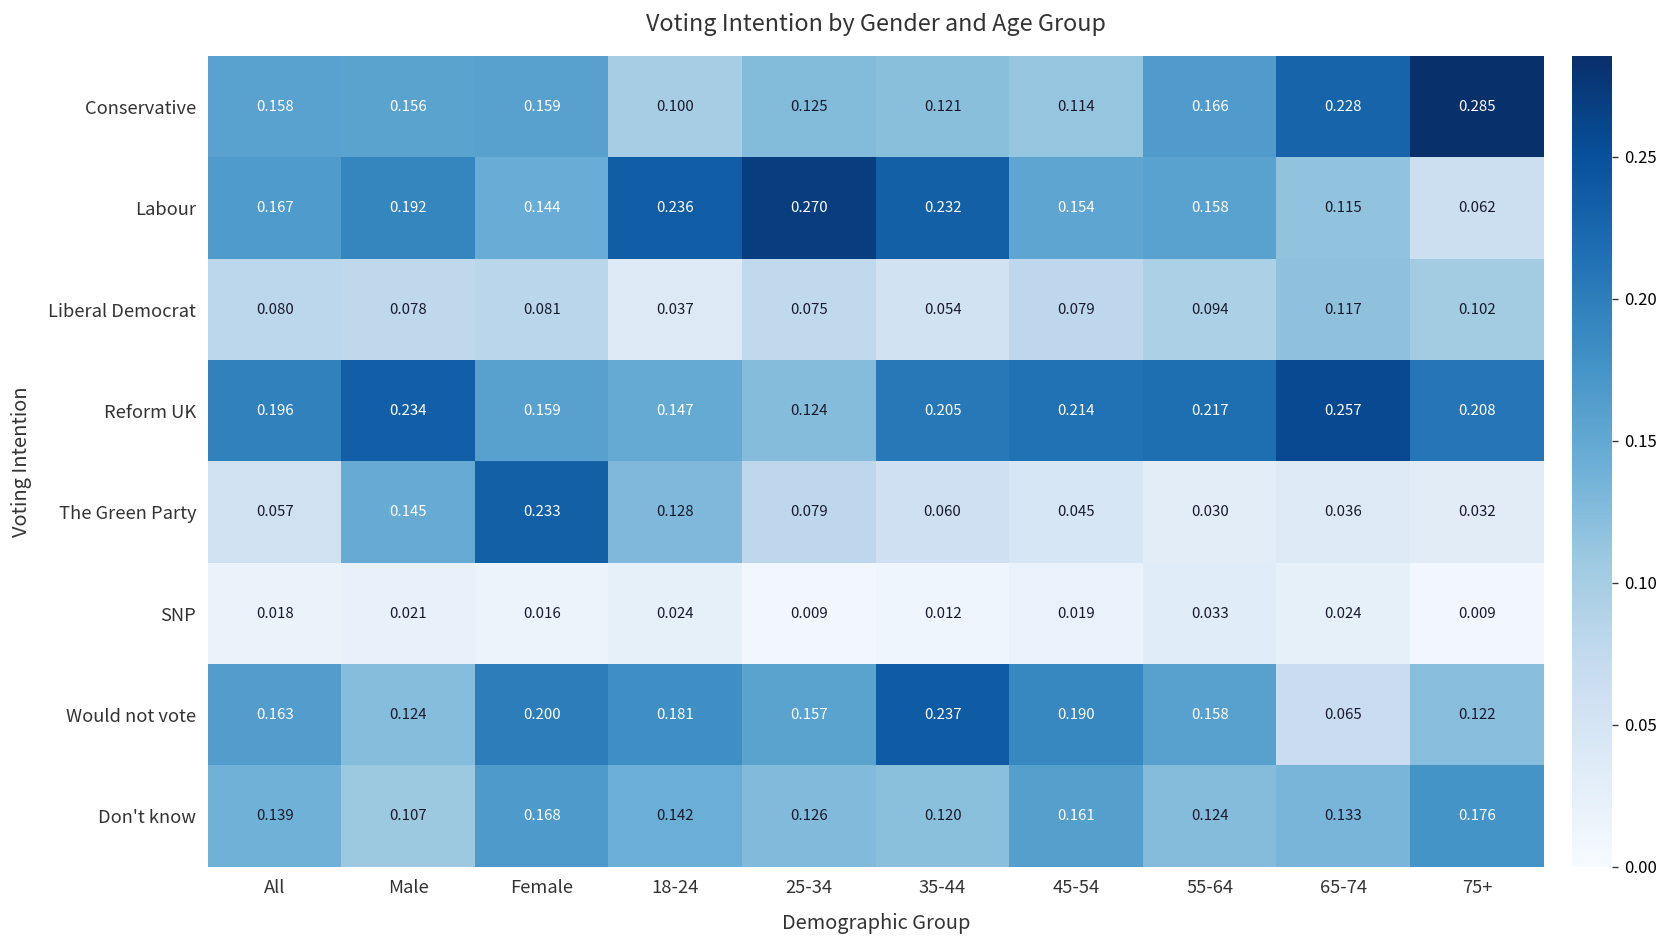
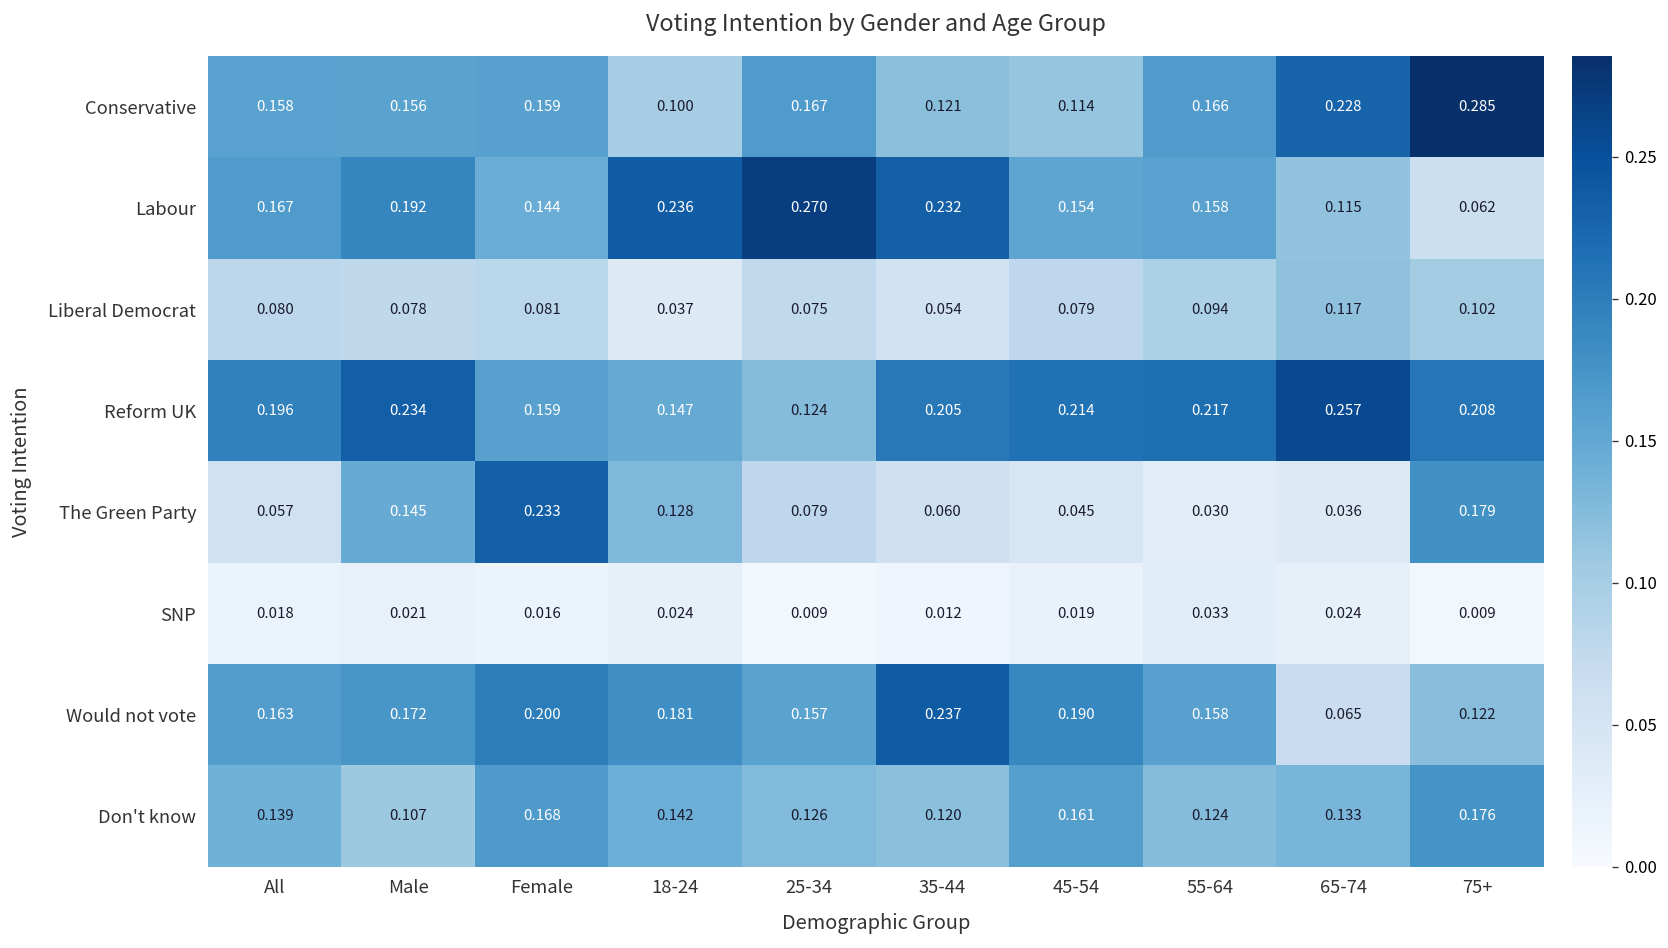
Conservative, 25-34: 0.125 -> 0.167
The Green Party, 75+: 0.032 -> 0.179
Would not vote, Male: 0.124 -> 0.172
